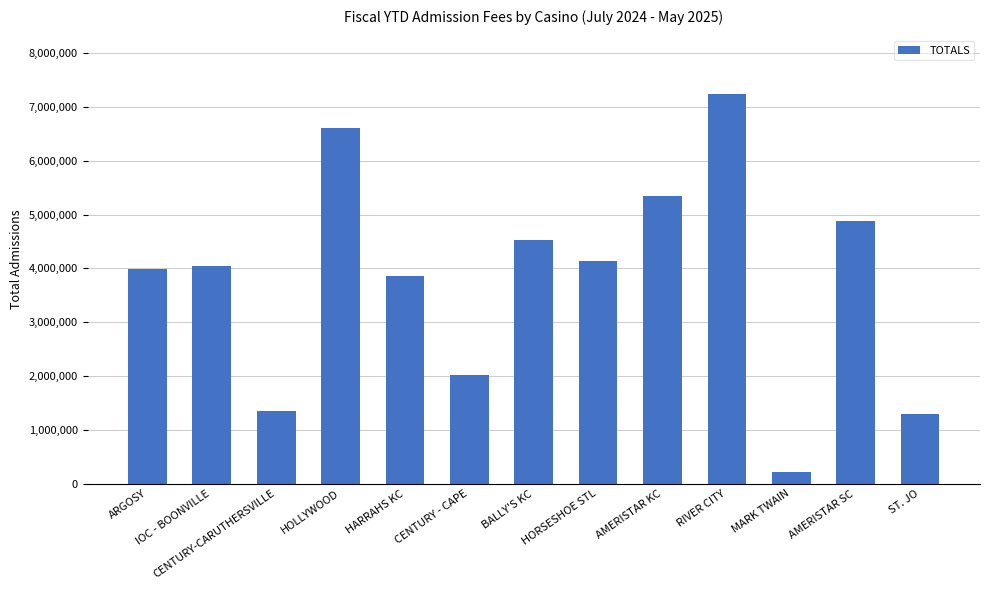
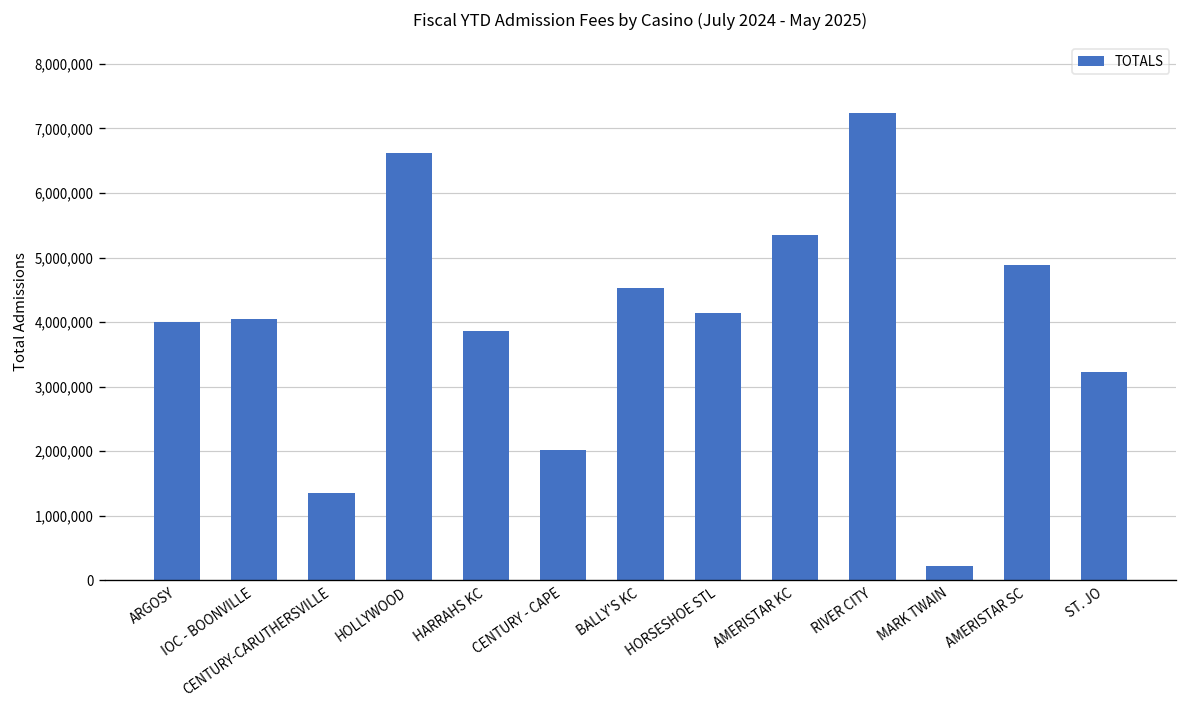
ST. JO: 1,300,000 -> 3,200,000
